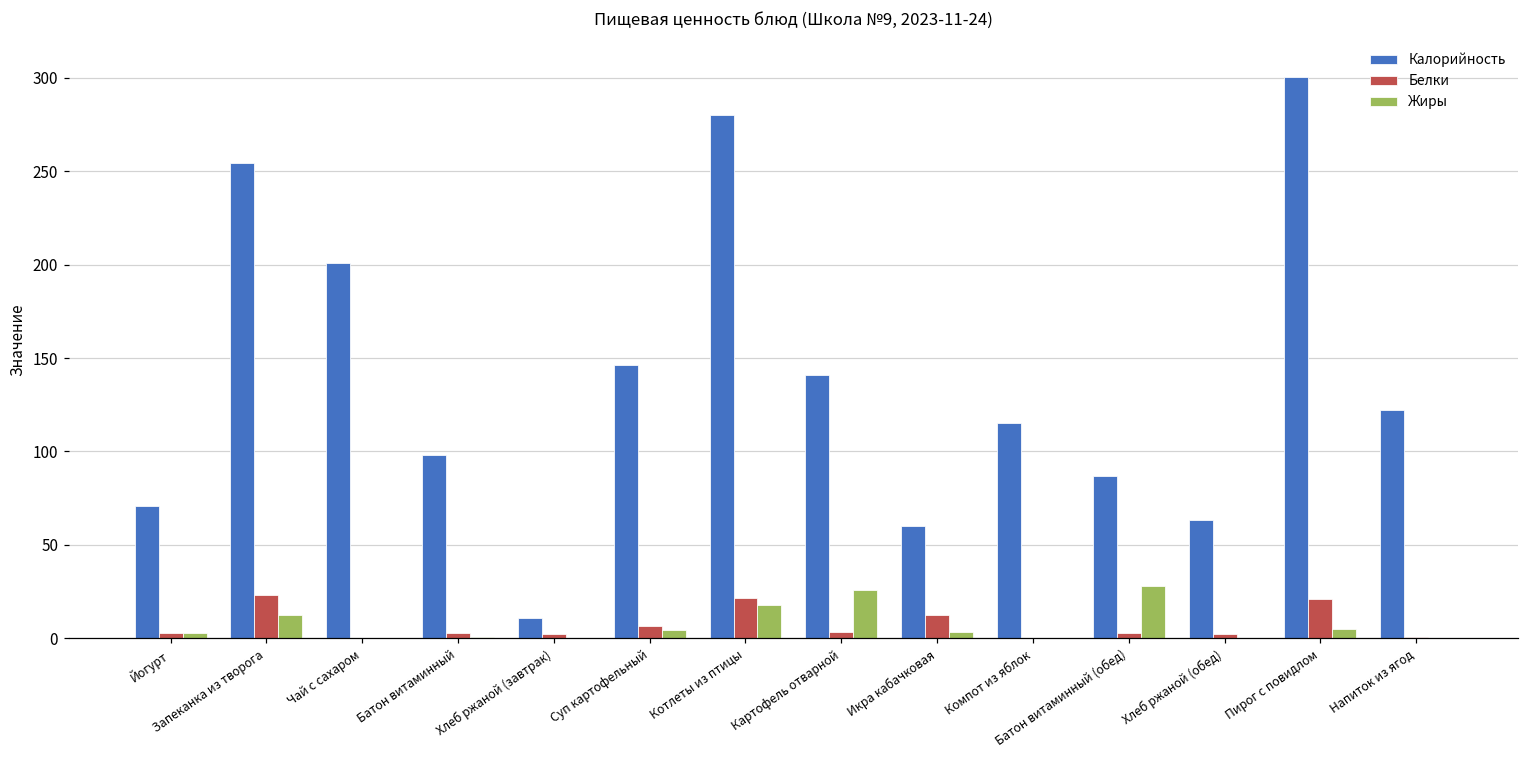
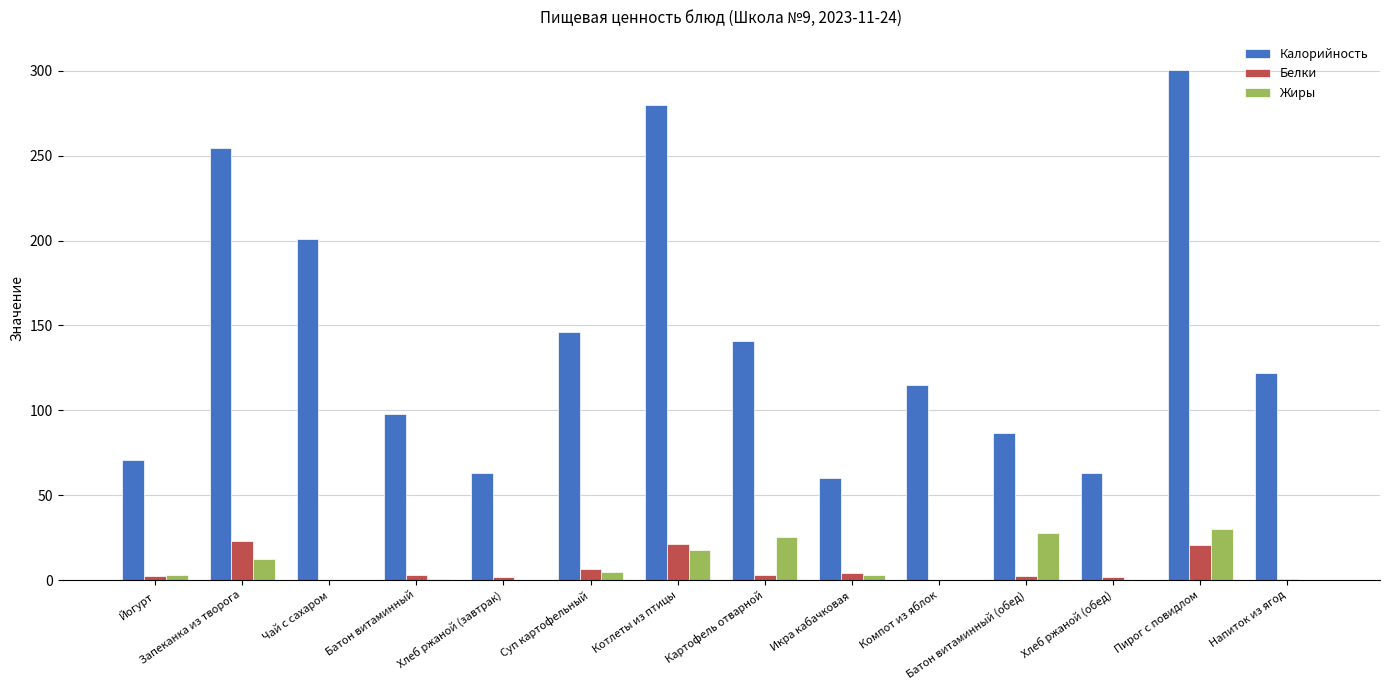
Калорийность, Хлеб ржаной (завтрак): 11 -> 63
Белки, Икра кабачковая: 12 -> 4
Жиры, Пирог с повидлом: 5 -> 30
